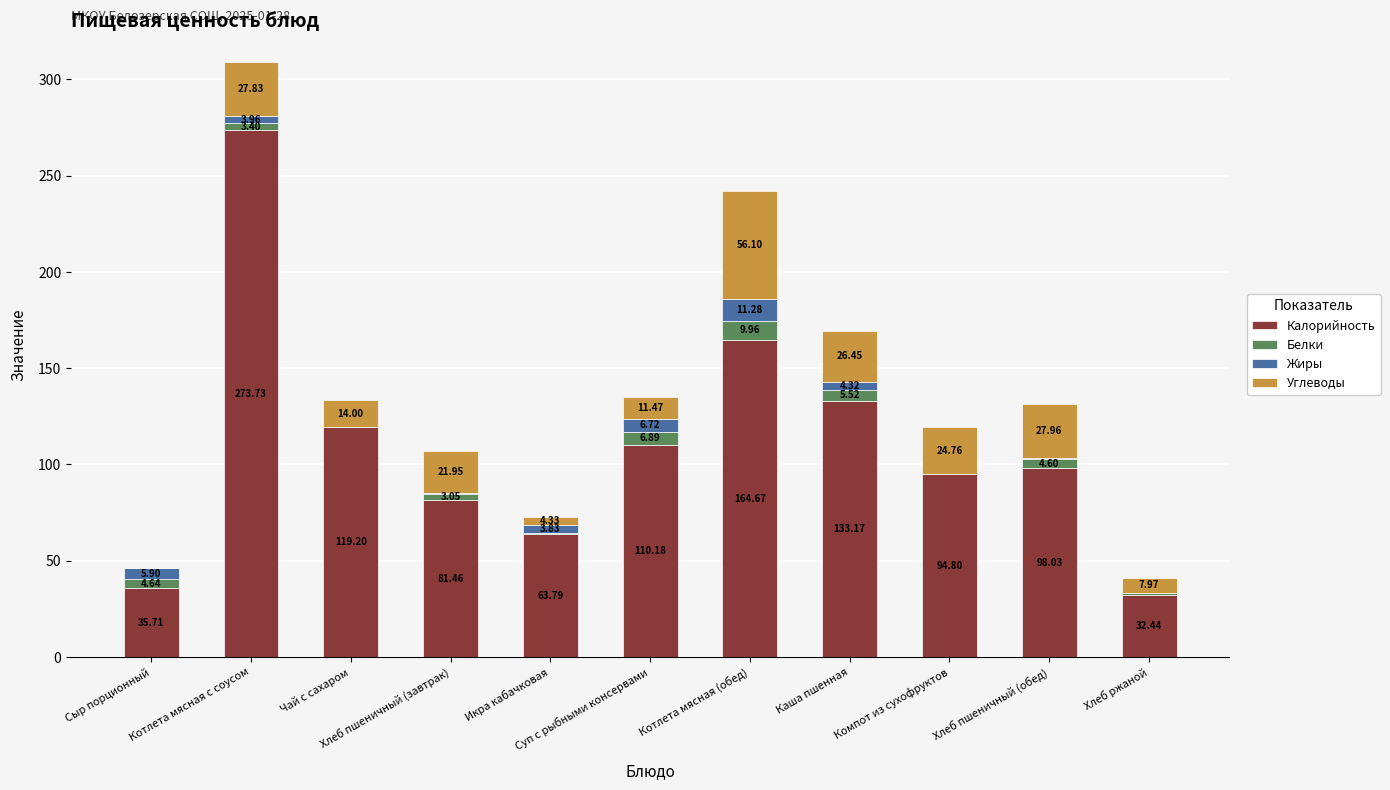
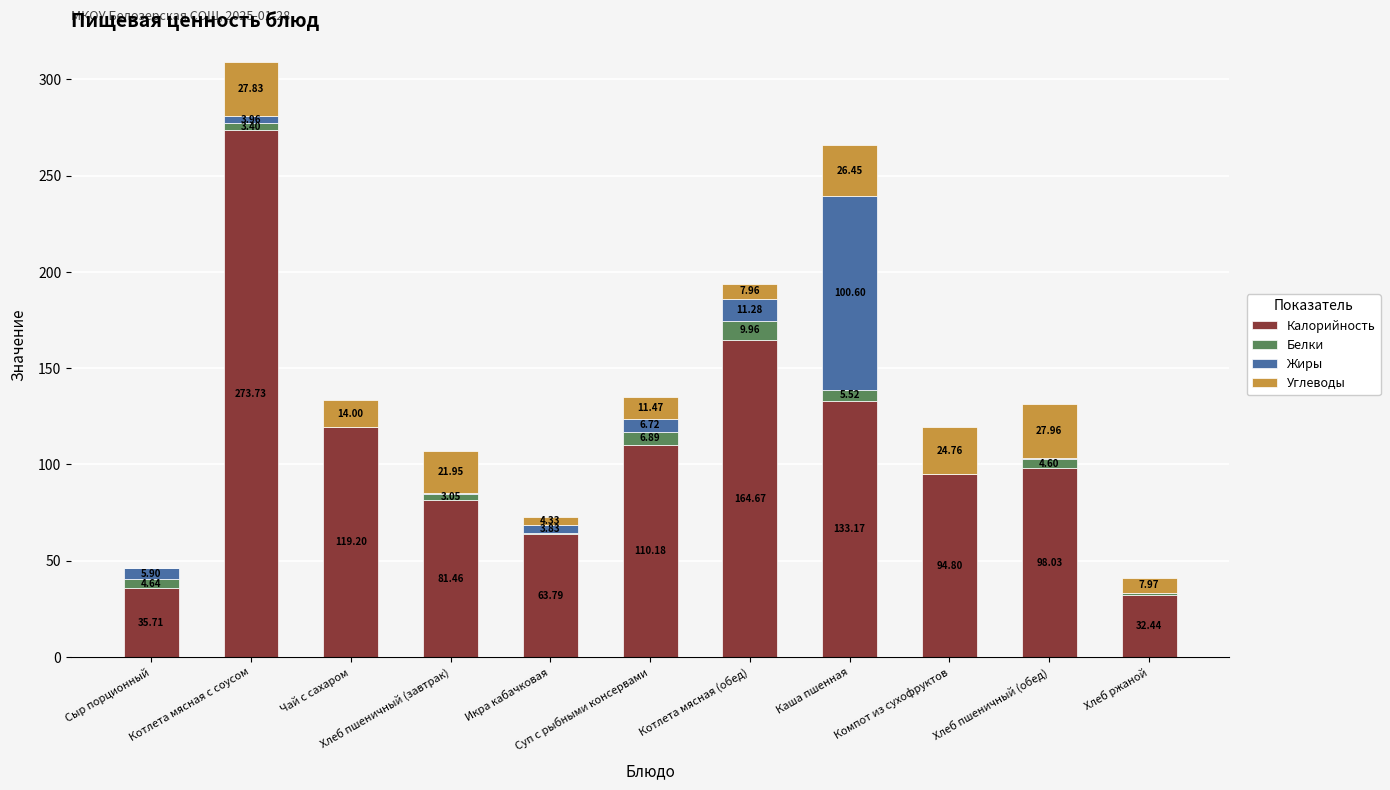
Углеводы, Котлета мясная (обед): 56.10 -> 7.96
Жиры, Каша пшенная: 4.32 -> 100.60
